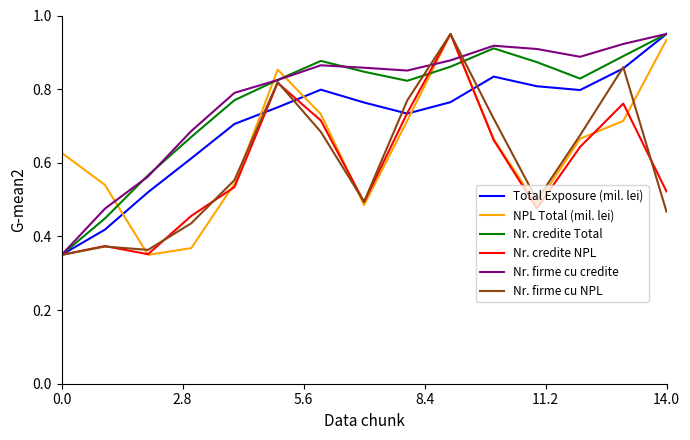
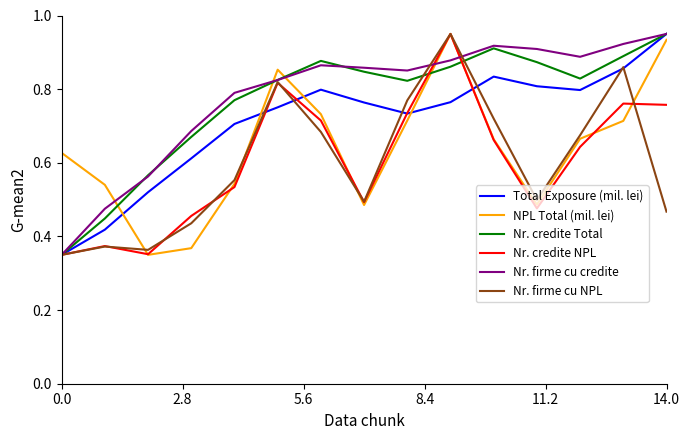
Nr. credite NPL, 14.0: 0.52 -> 0.76
